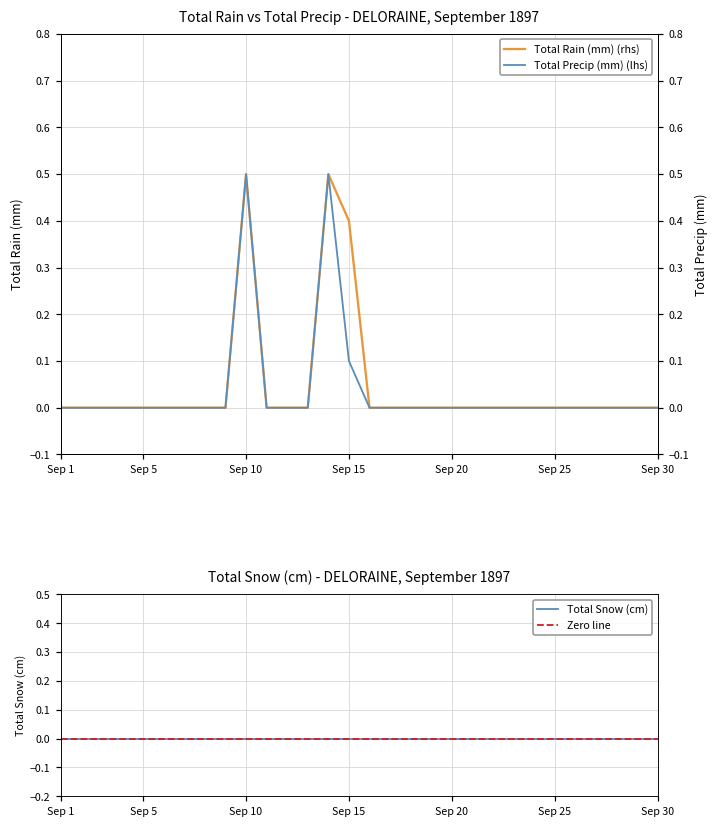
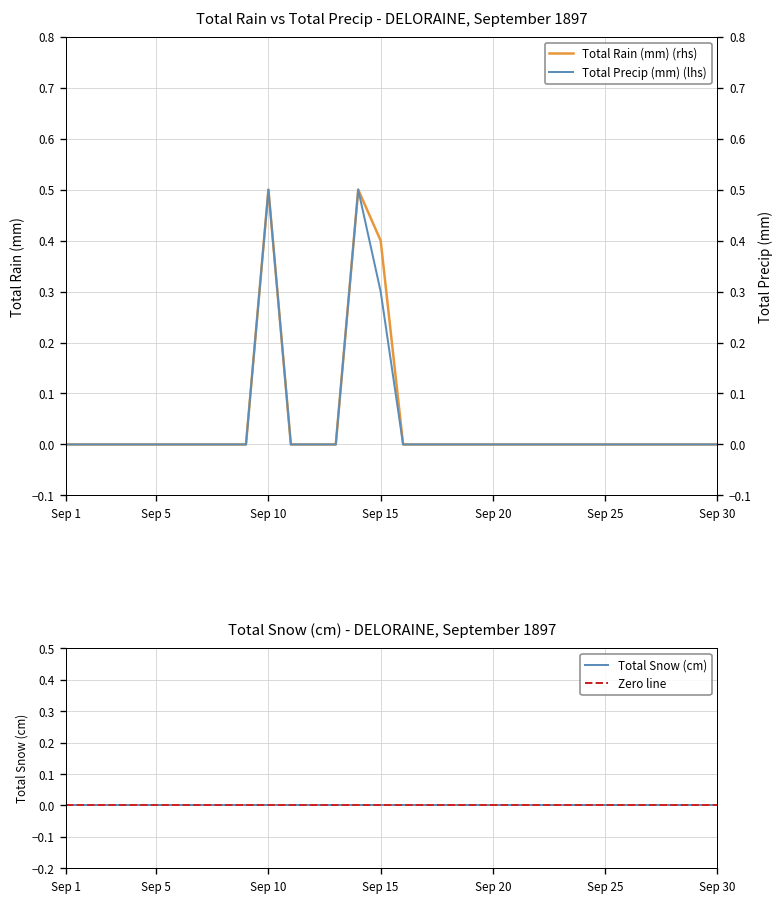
Total Rain vs Total Precip - DELORAINE, September 1897, Total Precip (mm) (lhs), Sep 15: 0.1 -> 0.3
